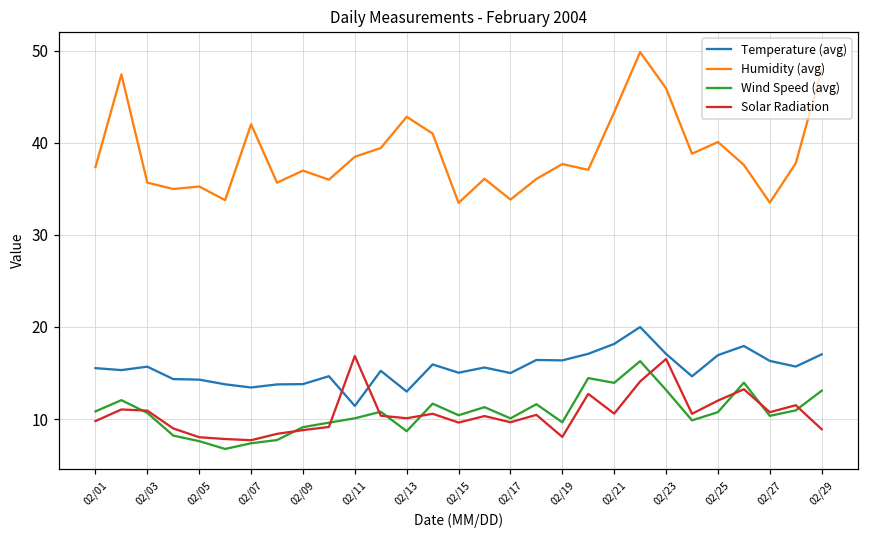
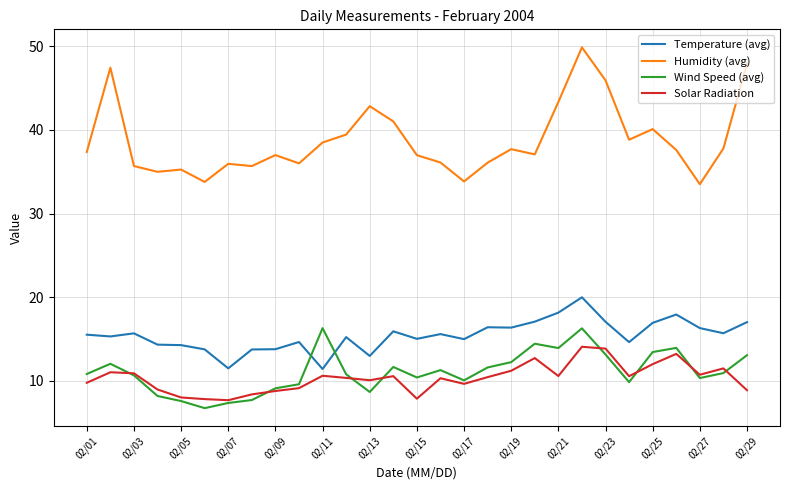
Temperature (avg), 02/07: 13 -> 12
Humidity (avg), 02/07: 42 -> 36
Wind Speed (avg), 02/11: 10 -> 16
Solar Radiation, 02/11: 17 -> 11
Humidity (avg), 02/15: 33 -> 37
Solar Radiation, 02/15: 10 -> 8
Wind Speed (avg), 02/19: 10 -> 12
Solar Radiation, 02/19: 8 -> 11
Solar Radiation, 02/23: 17 -> 14
Wind Speed (avg), 02/25: 11 -> 13
